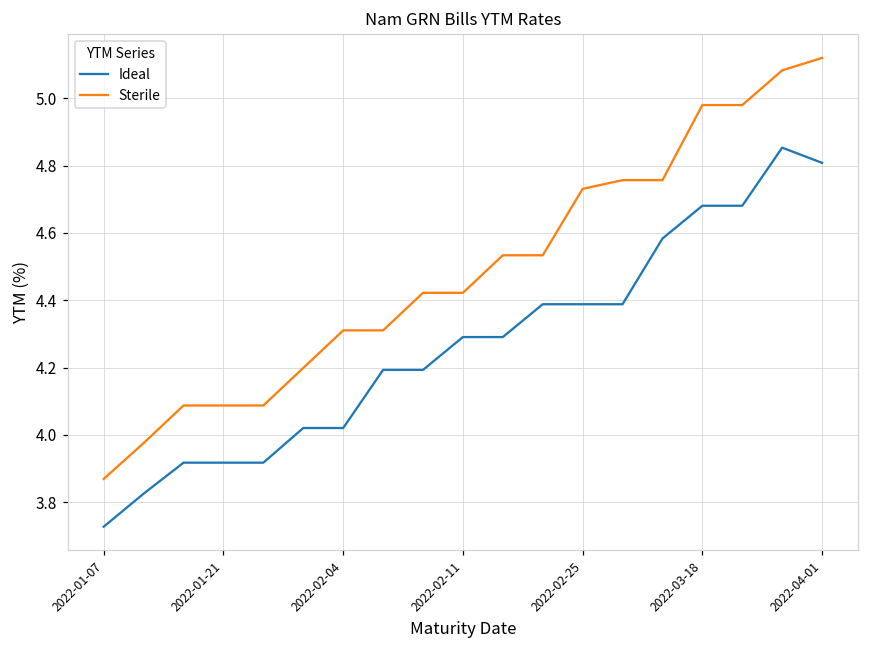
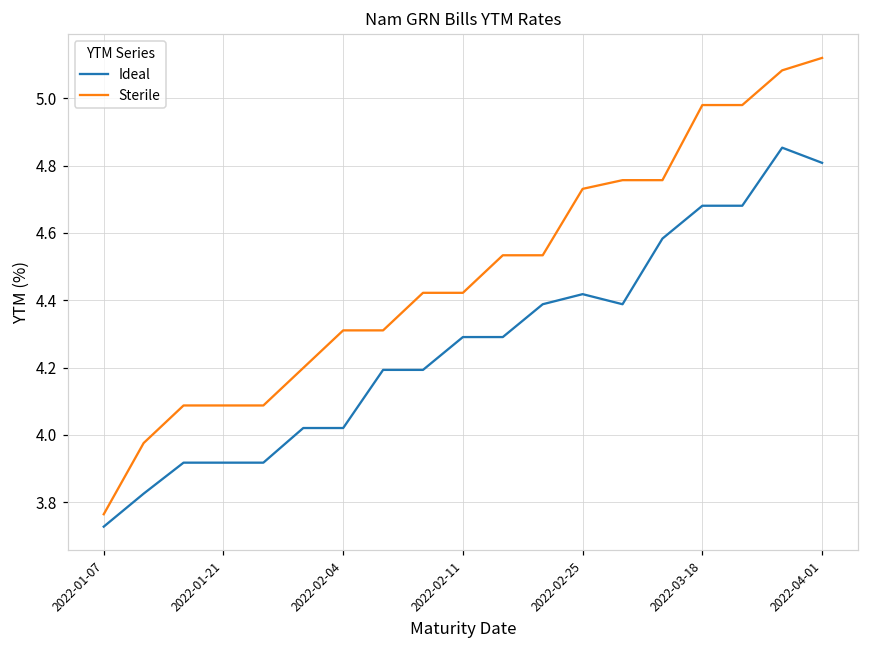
Sterile, 2022-01-07: 3.87 -> 3.76
Ideal, 2022-02-25: 4.39 -> 4.42
